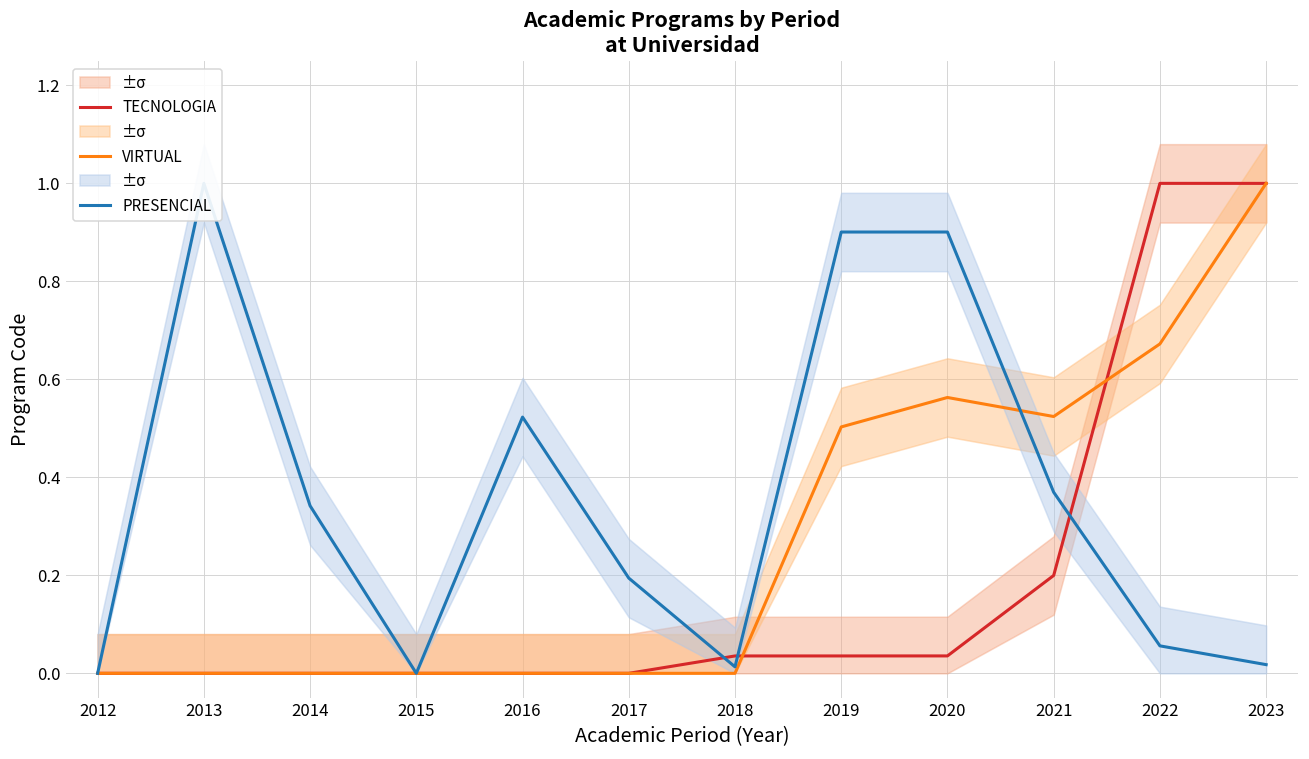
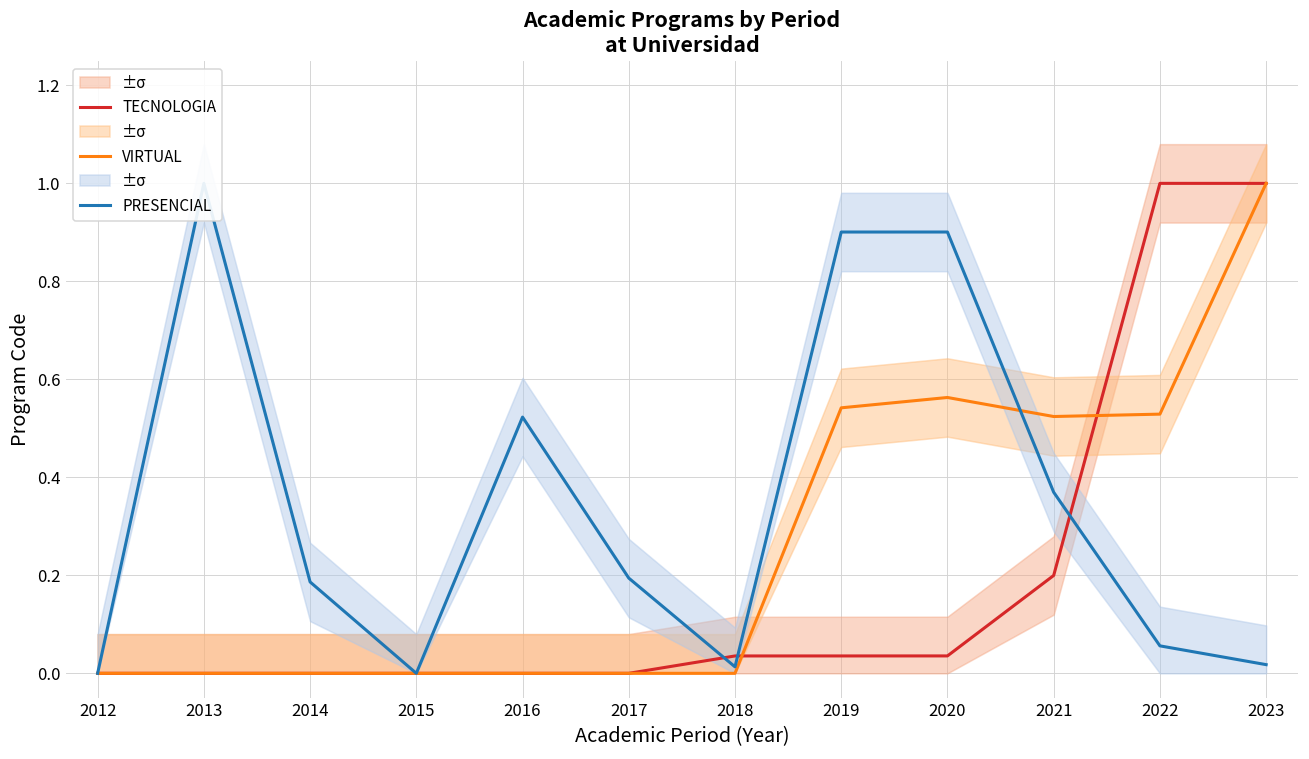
PRESENCIAL, 2014: 0.34 -> 0.19
VIRTUAL, 2019: 0.50 -> 0.54
VIRTUAL, 2022: 0.67 -> 0.53
